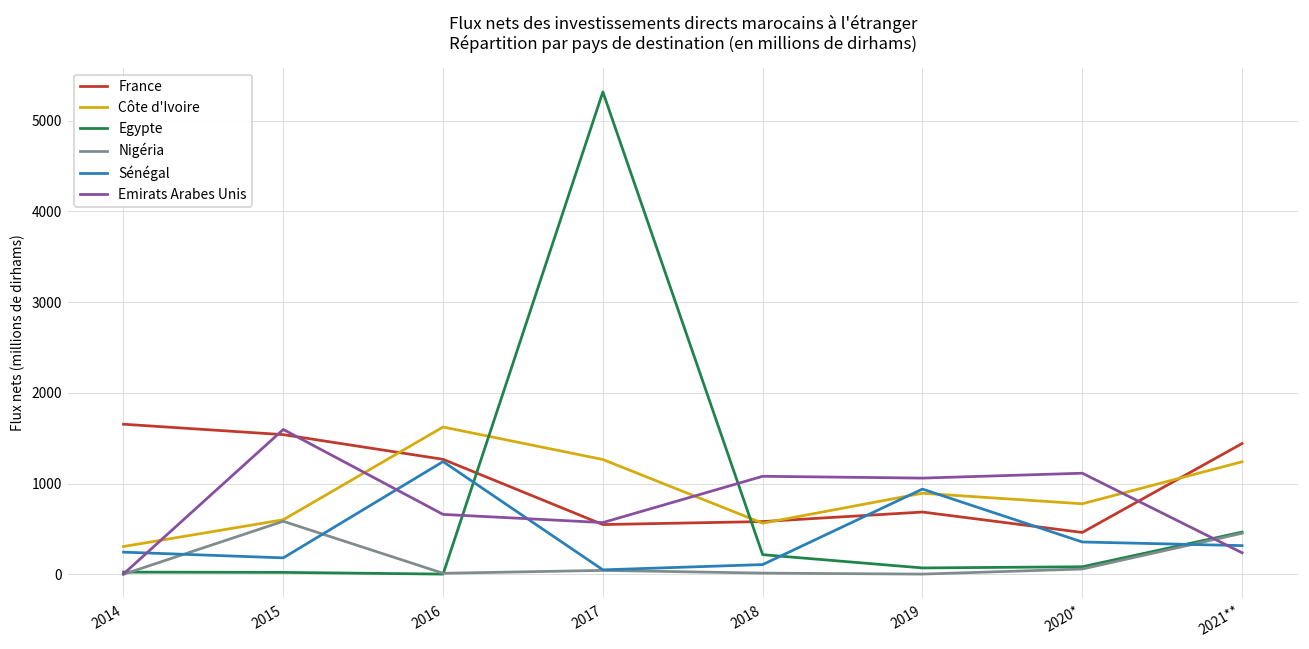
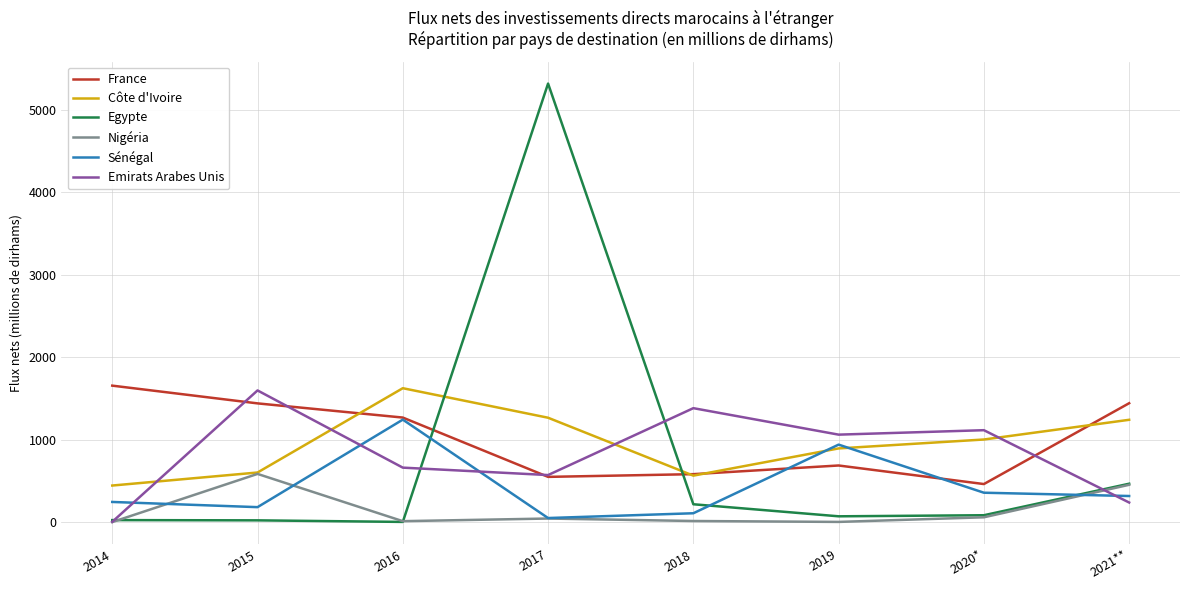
Côte d'Ivoire, 2014: 300 -> 400
France, 2015: 1500 -> 1400
Emirats Arabes Unis, 2018: 1100 -> 1400
Côte d'Ivoire, 2020*: 800 -> 1000
